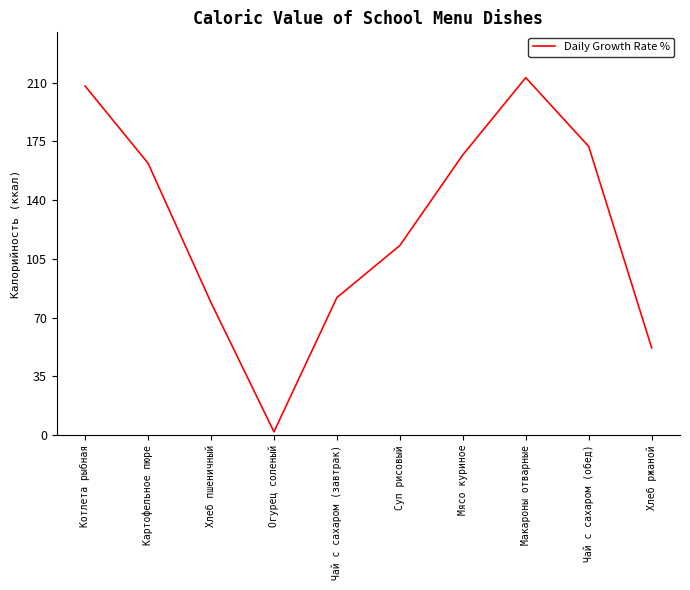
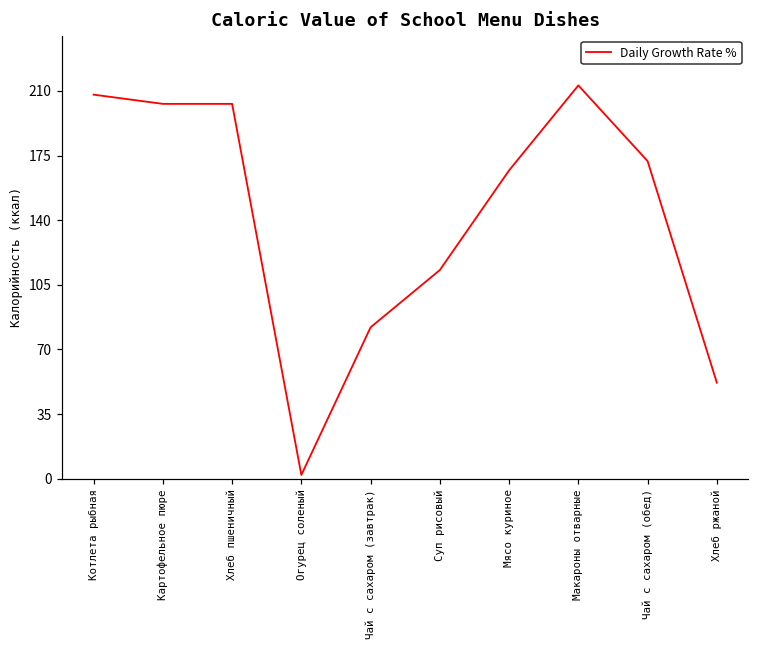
Картофельное пюре: 162 -> 203
Хлеб пшеничный: 79 -> 203
